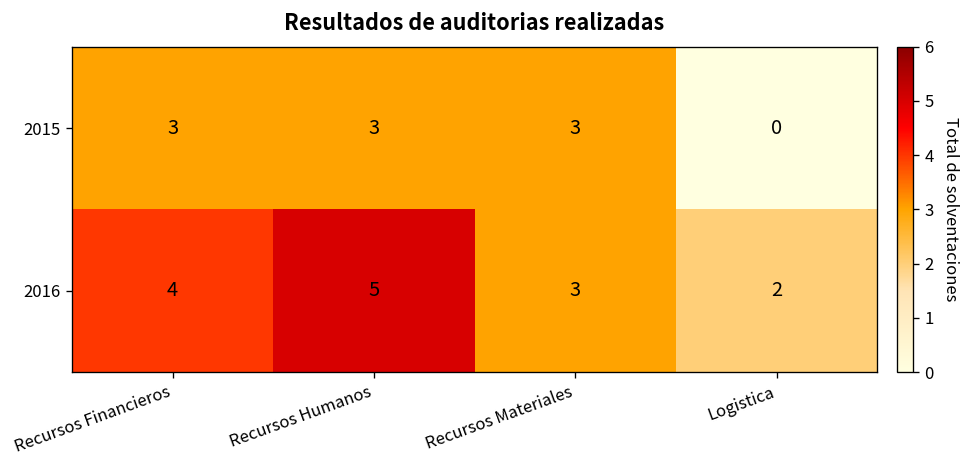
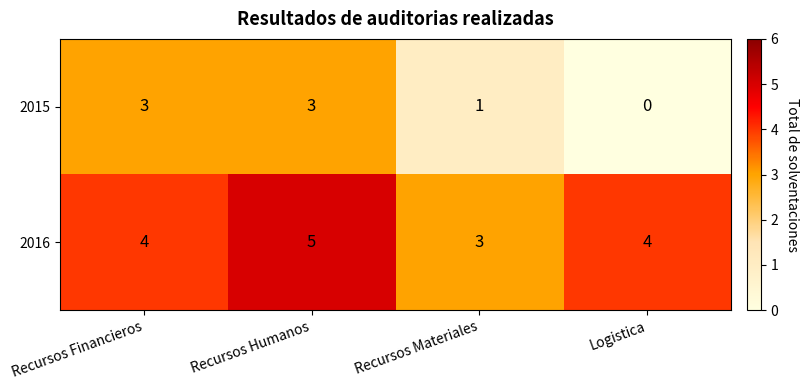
2015, Recursos Materiales: 3 -> 1
2016, Logistica: 2 -> 4
